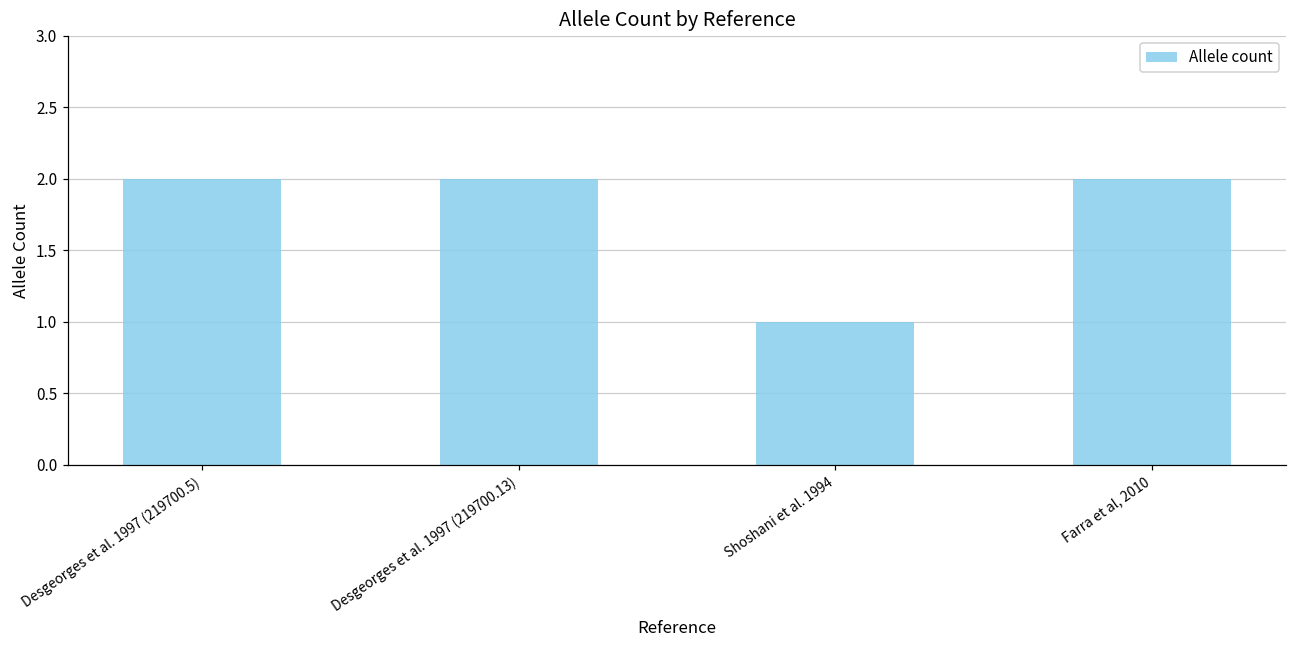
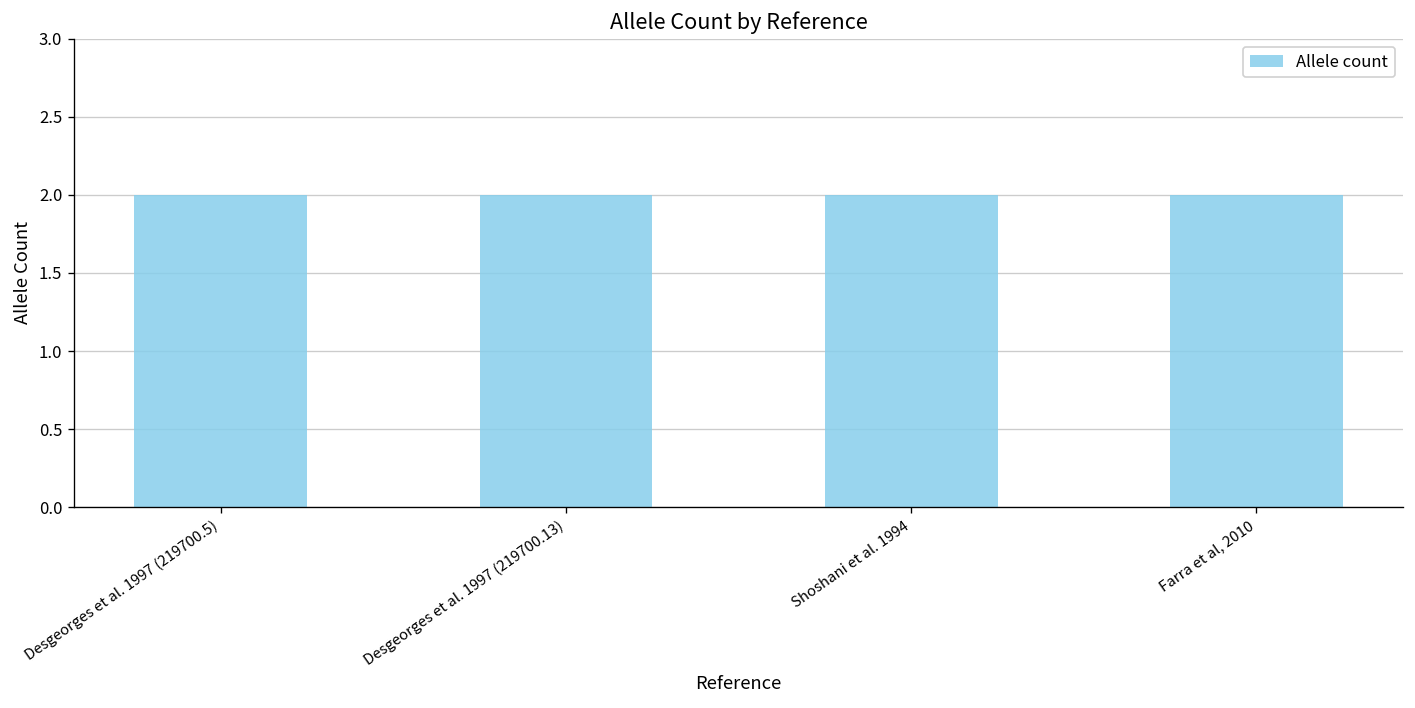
Shoshani et al. 1994: 1 -> 2
